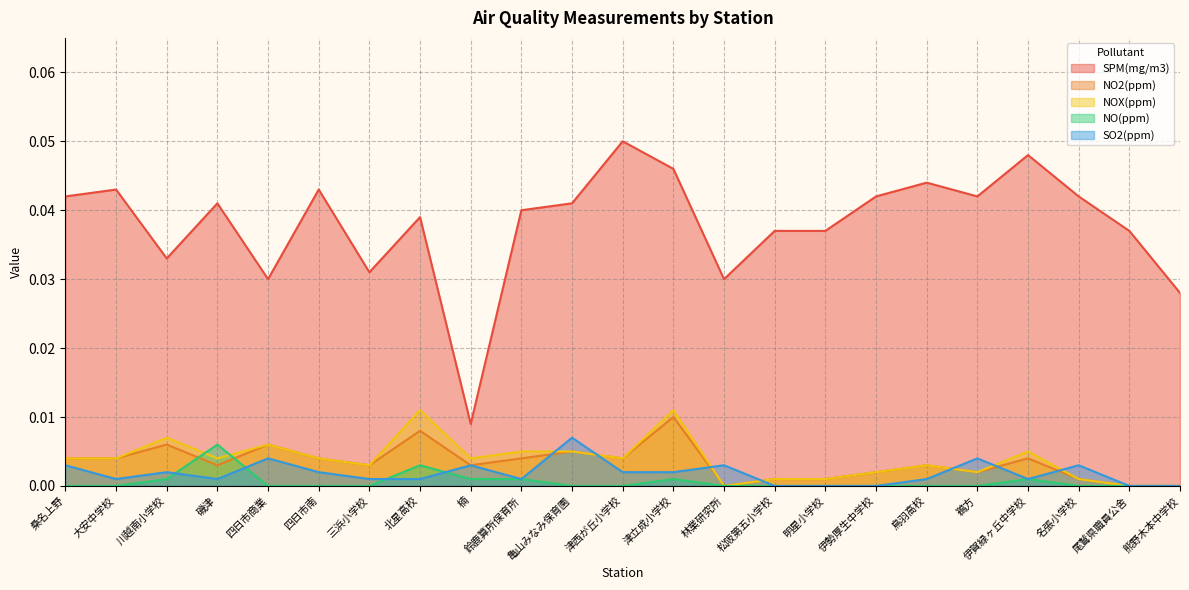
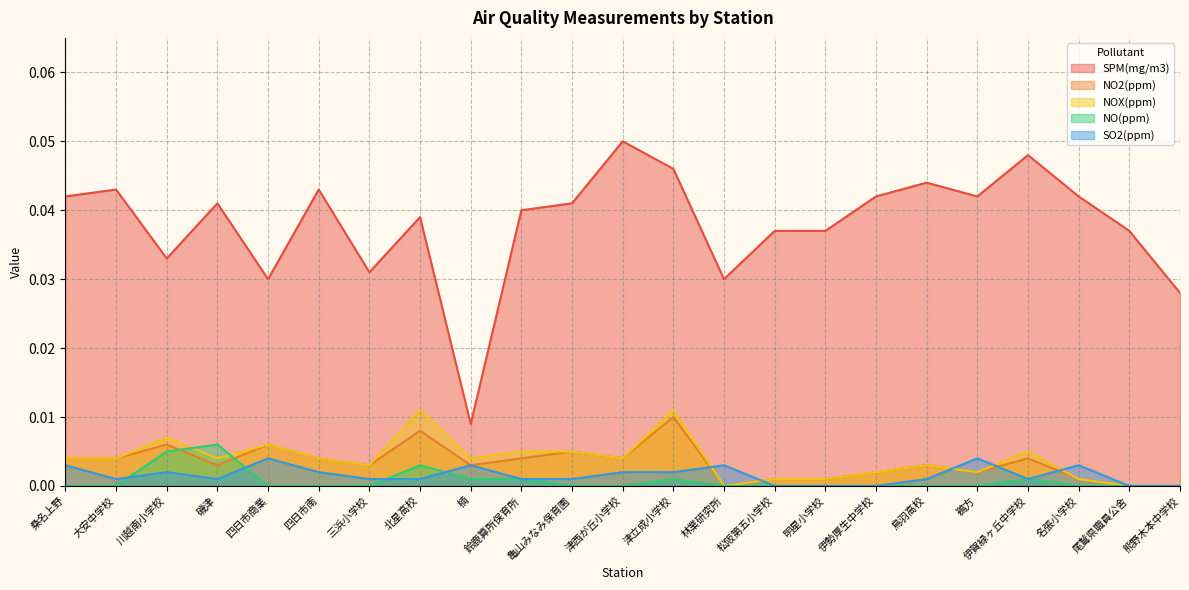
NO(ppm), 川越南小学校: 0.001 -> 0.005
SO2(ppm), 亀山みなみ保育園: 0.007 -> 0.001
